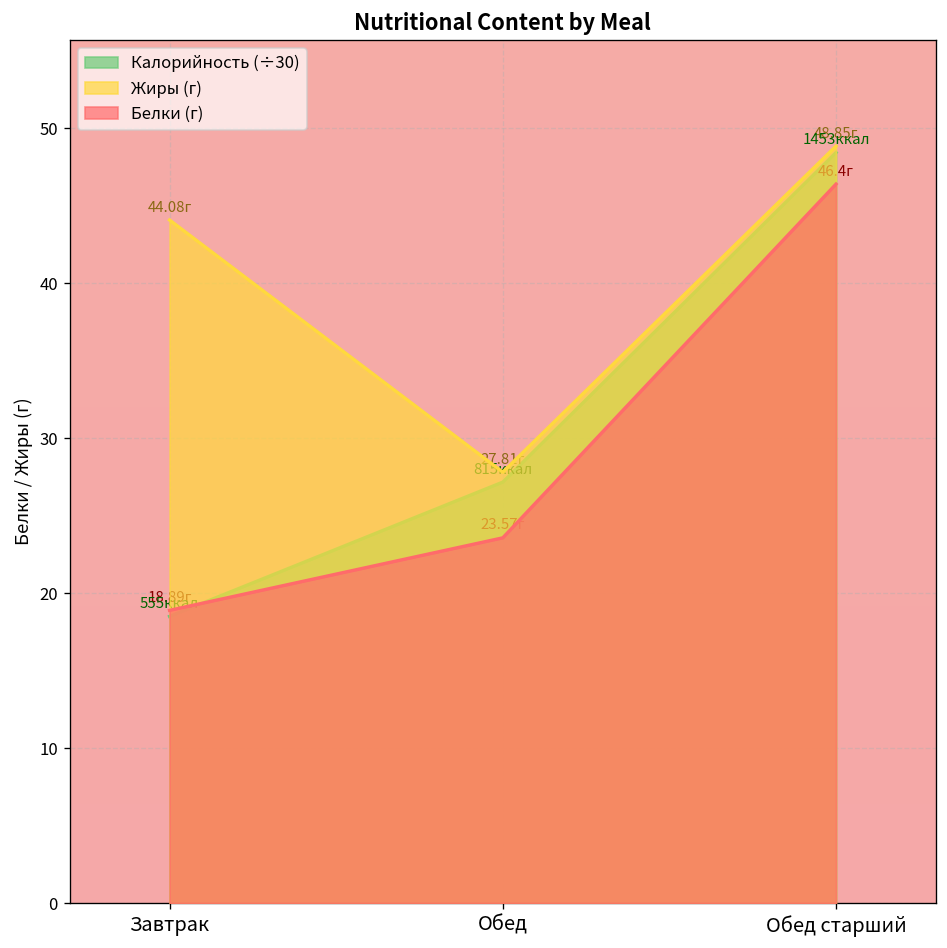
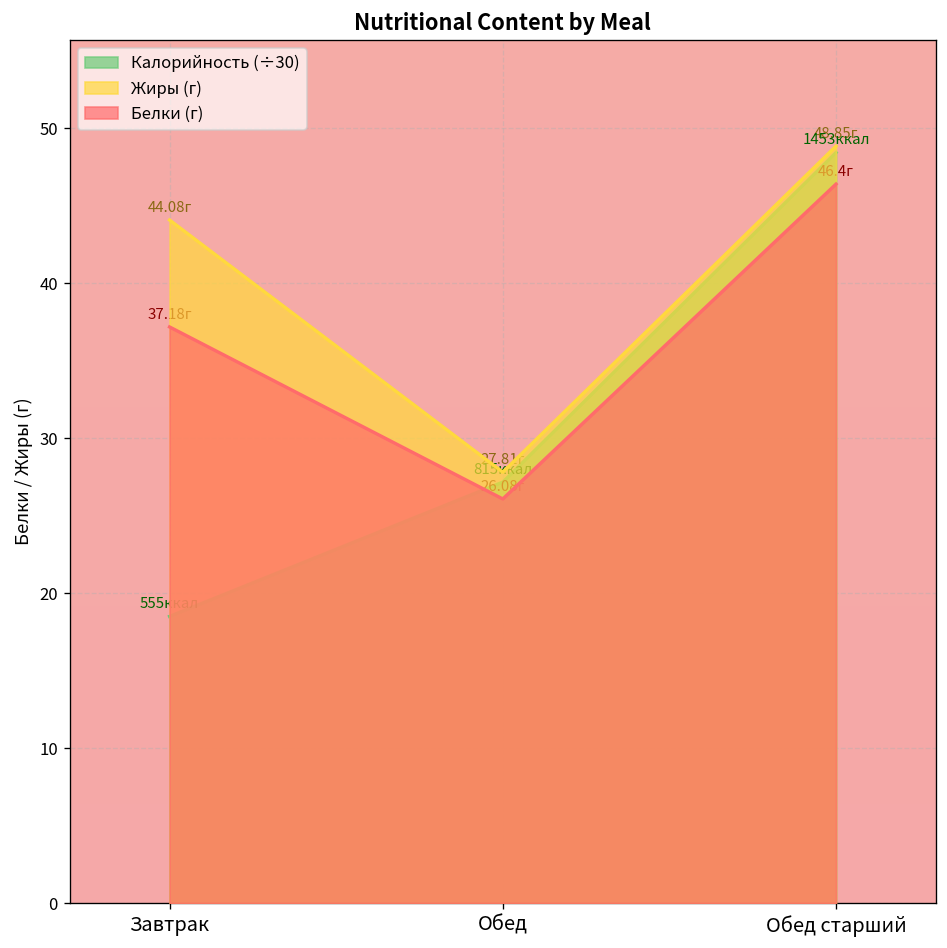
Белки (г), Завтрак: 18.89г -> 37.18г
Белки (г), Обед: 23.57г -> 26.08г
